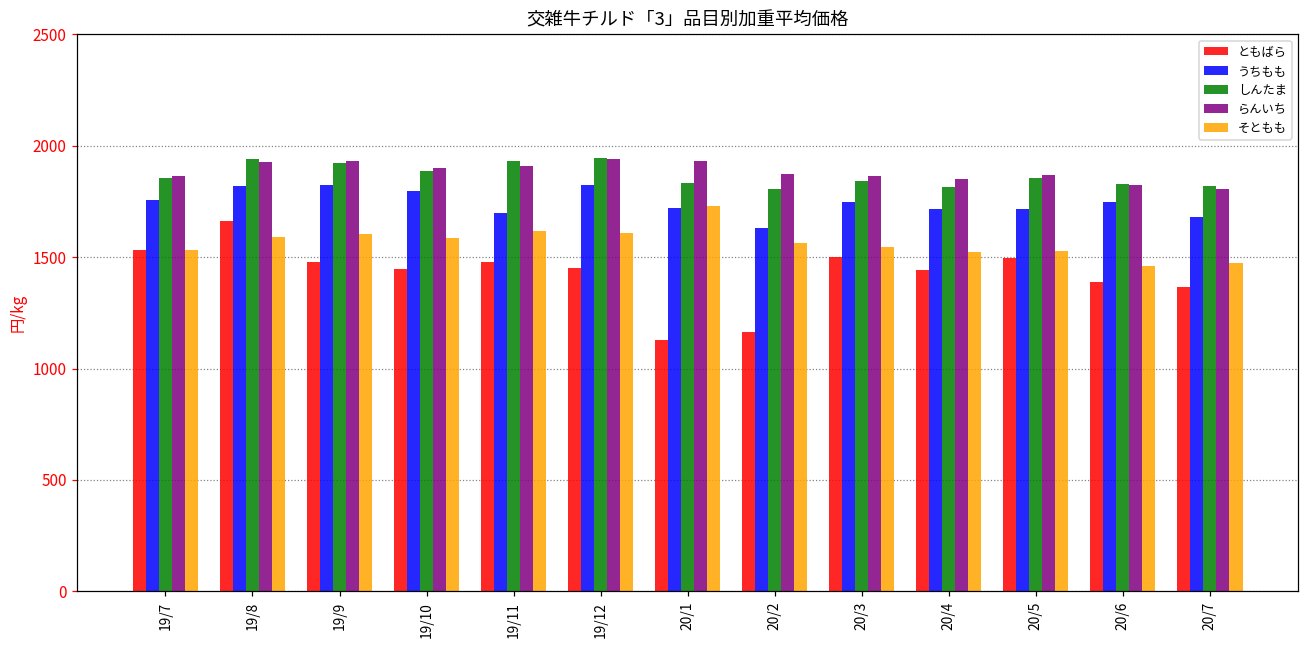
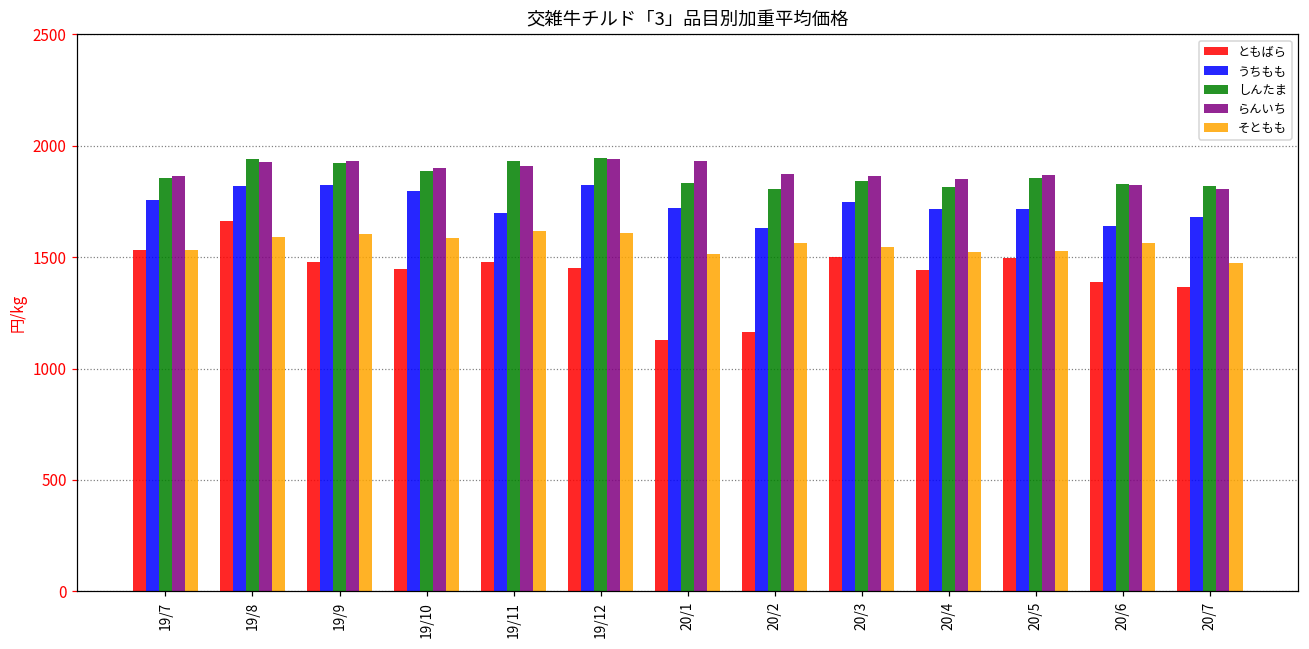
そともも, 20/1: 1730 -> 1520
うちもも, 20/6: 1750 -> 1640
そともも, 20/6: 1460 -> 1570
